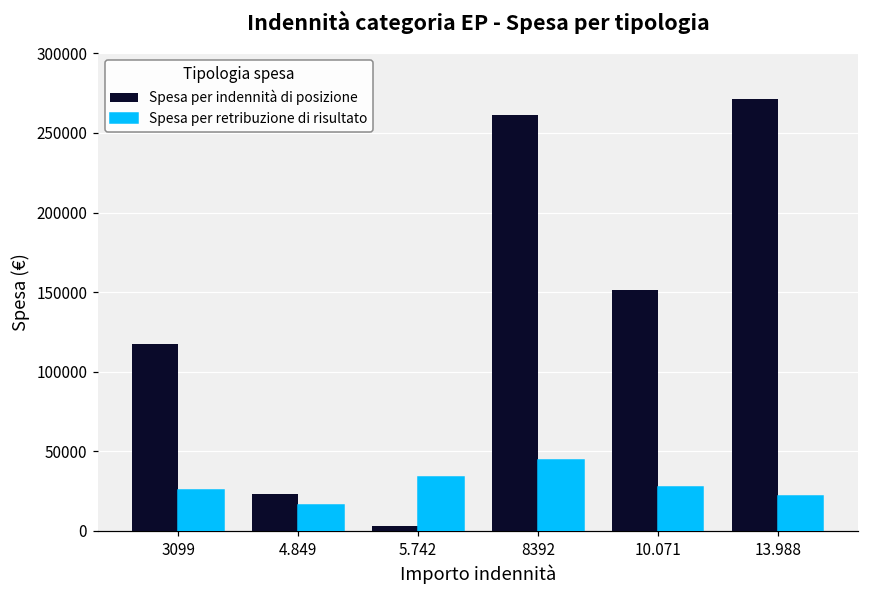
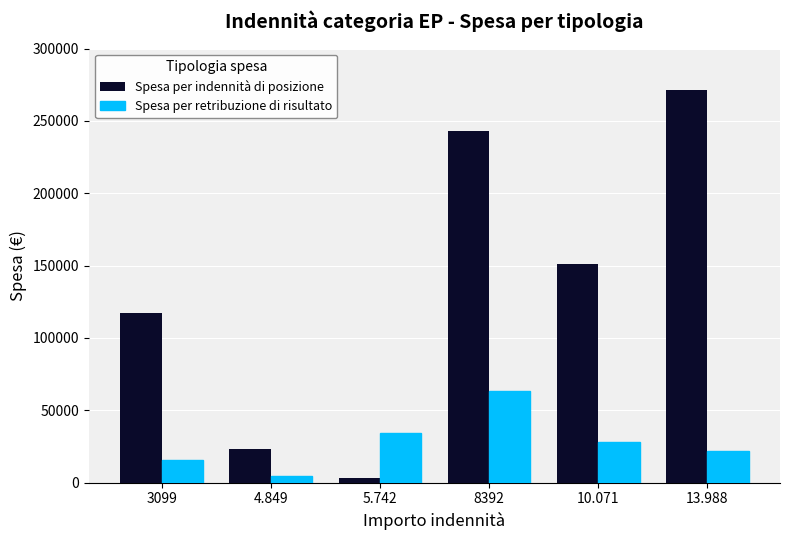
Spesa per retribuzione di risultato, 3099: 26000 -> 15000
Spesa per retribuzione di risultato, 4.849: 16000 -> 4000
Spesa per indennità di posizione, 8392: 261000 -> 243000
Spesa per retribuzione di risultato, 8392: 45000 -> 63000
